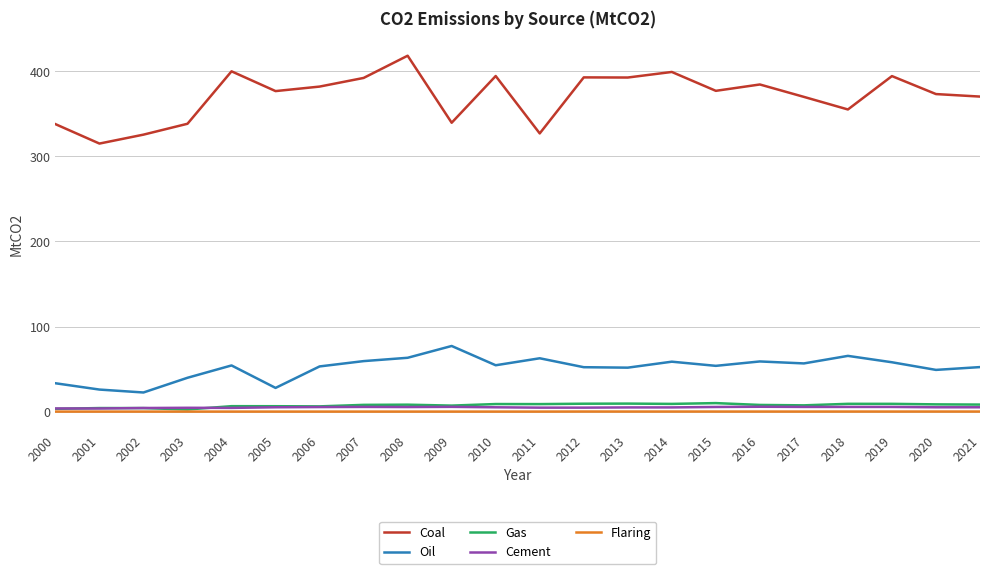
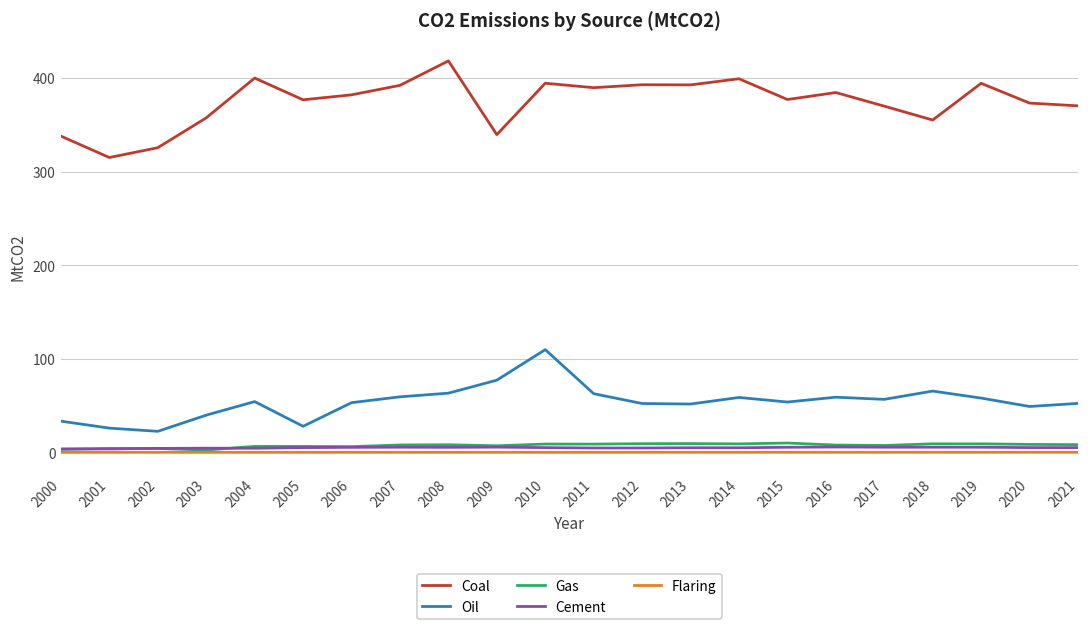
Coal, 2003: 340 -> 360
Oil, 2010: 50 -> 110
Coal, 2011: 330 -> 390
